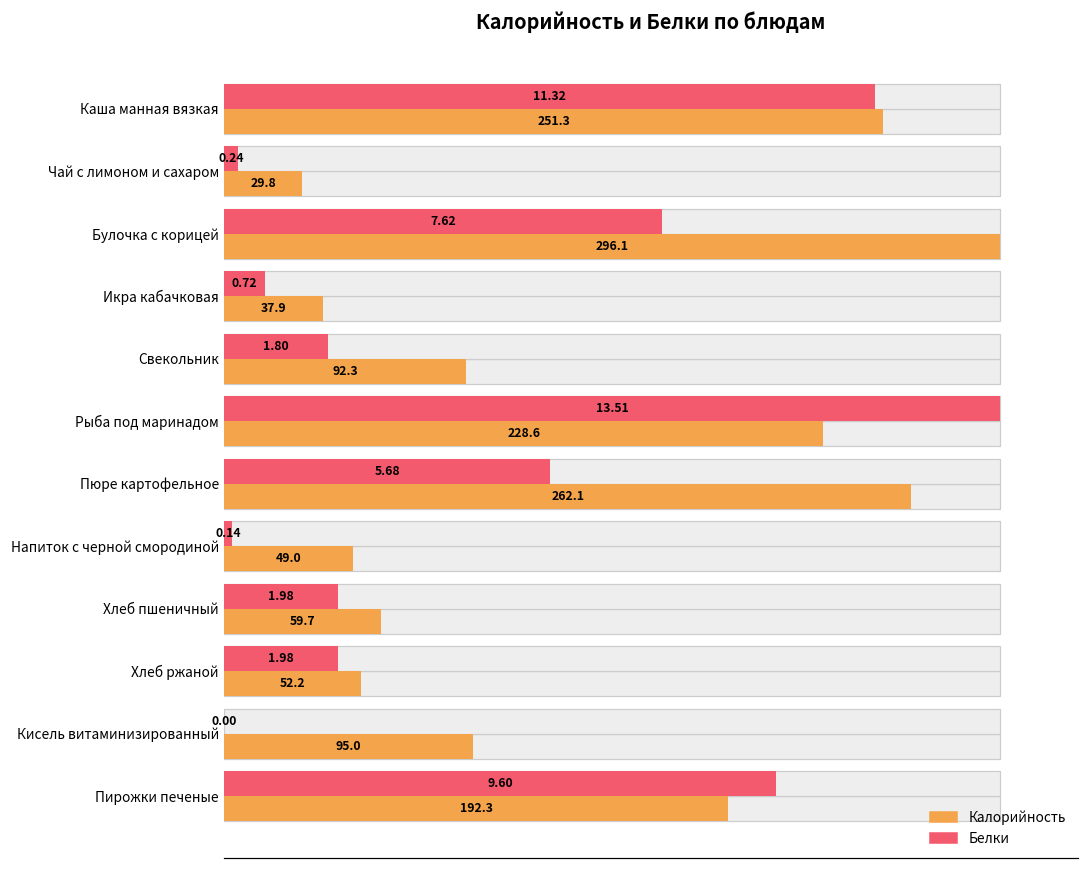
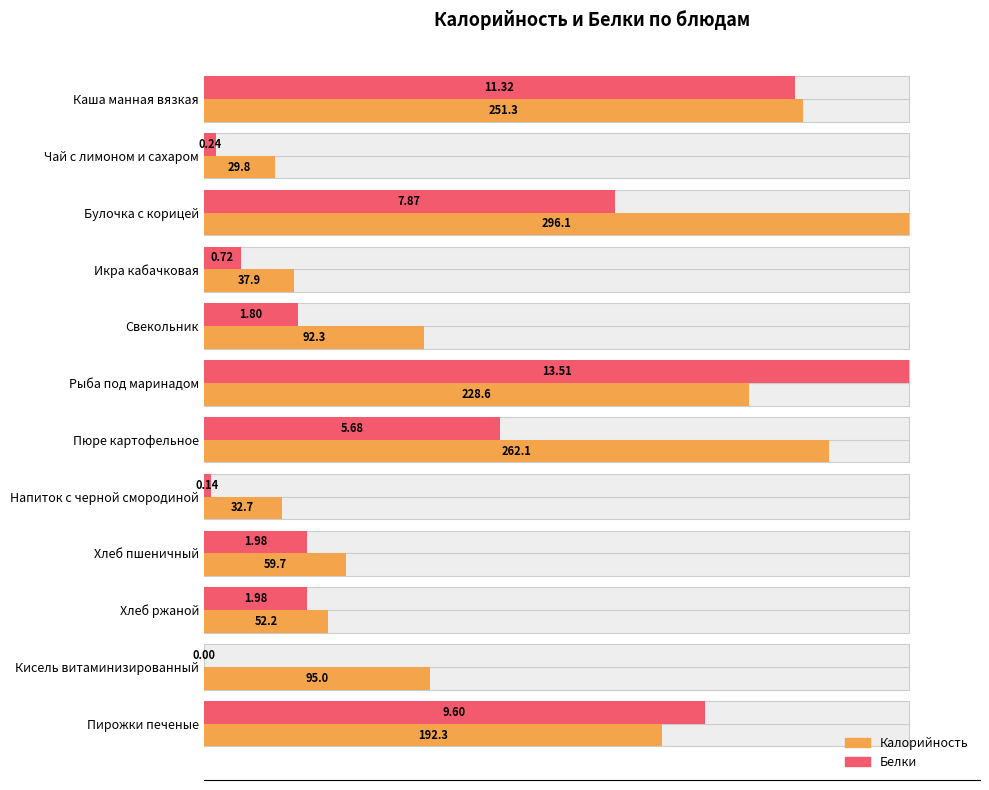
Белки, Булочка с корицей: 7.62 -> 7.87
Калорийность, Напиток с черной смородиной: 49.0 -> 32.7
